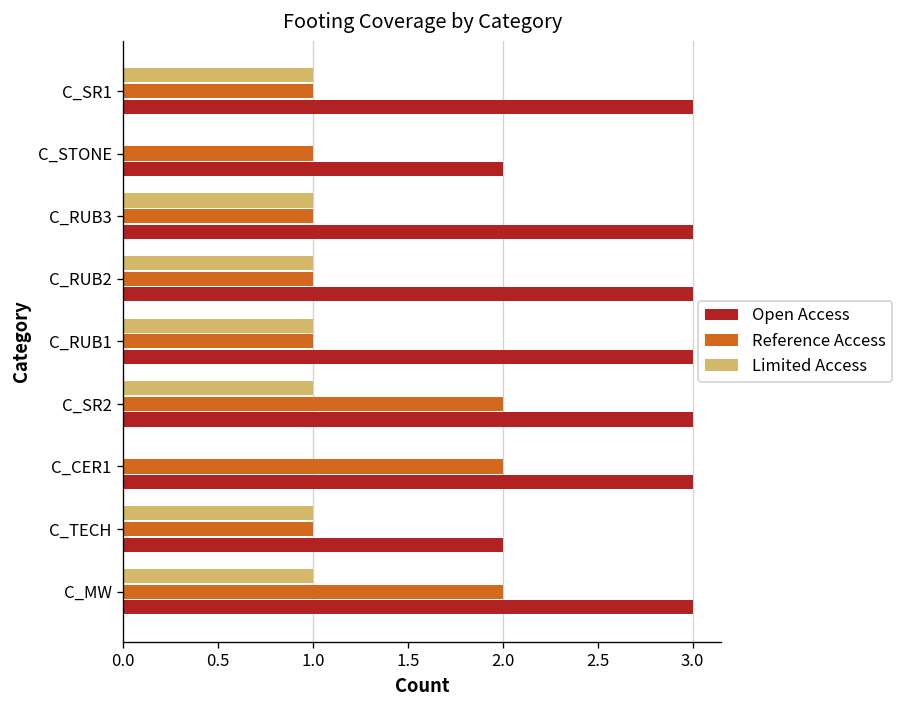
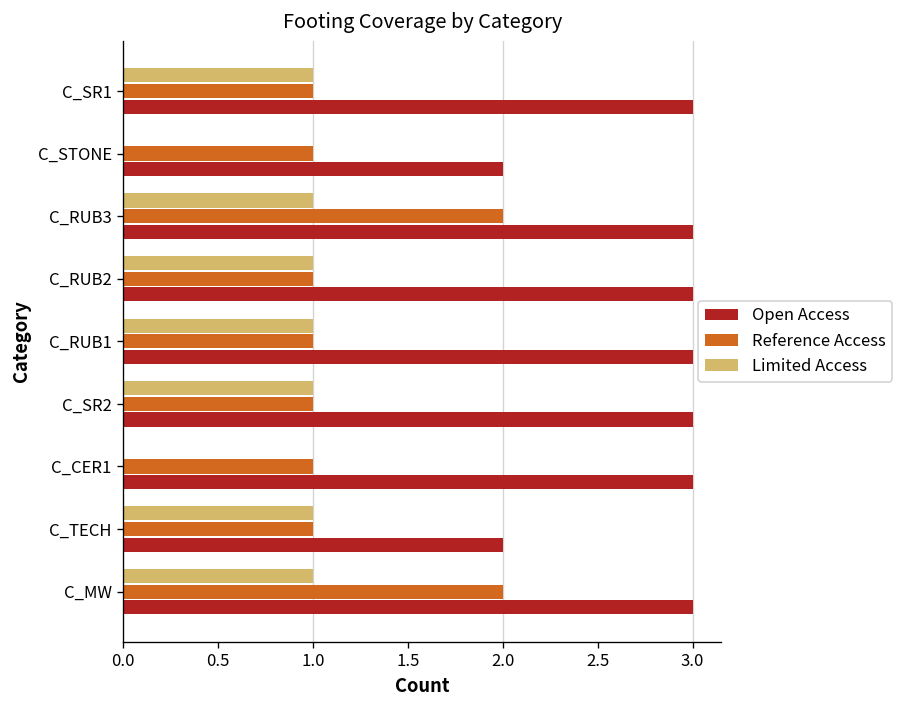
Reference Access, C_RUB3: 1 -> 2
Reference Access, C_SR2: 2 -> 1
Reference Access, C_CER1: 2 -> 1
